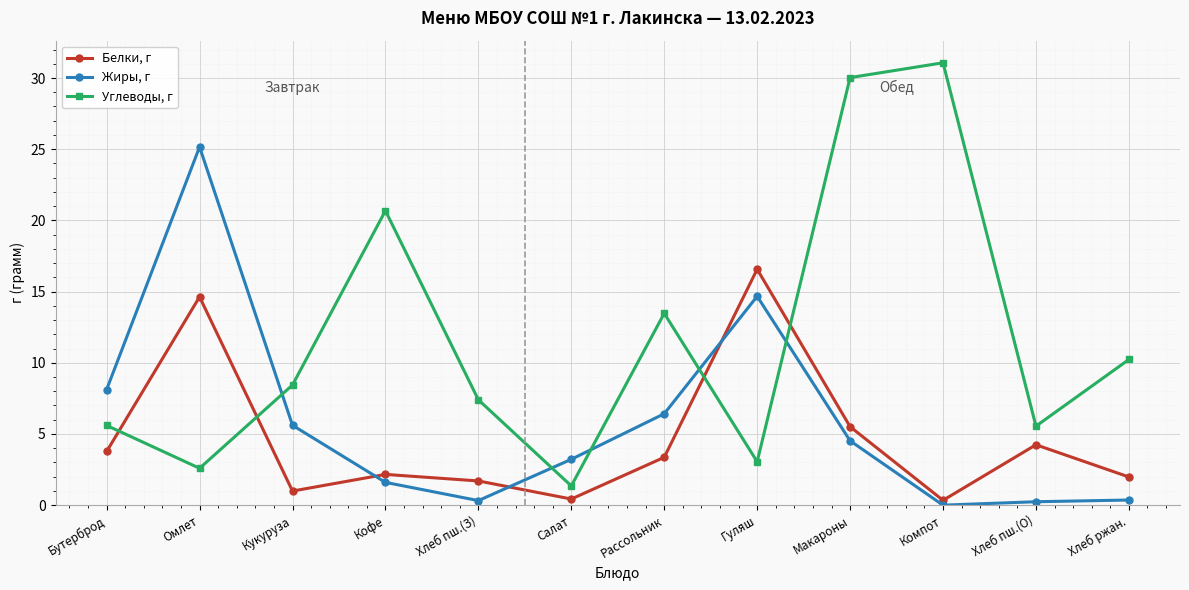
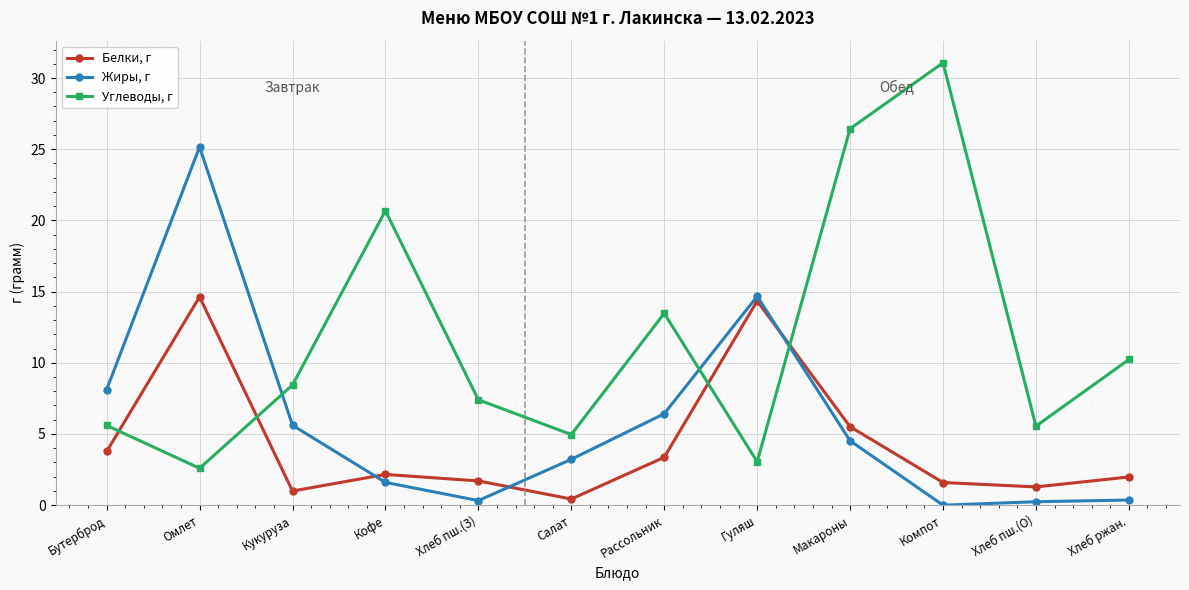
Углеводы, г, Салат: 1.4 -> 5.0
Белки, г, Гуляш: 16.6 -> 14.3
Углеводы, г, Макароны: 30.0 -> 26.4
Белки, г, Компот: 0.3 -> 1.6
Белки, г, Хлеб пш.(О): 4.2 -> 1.3
